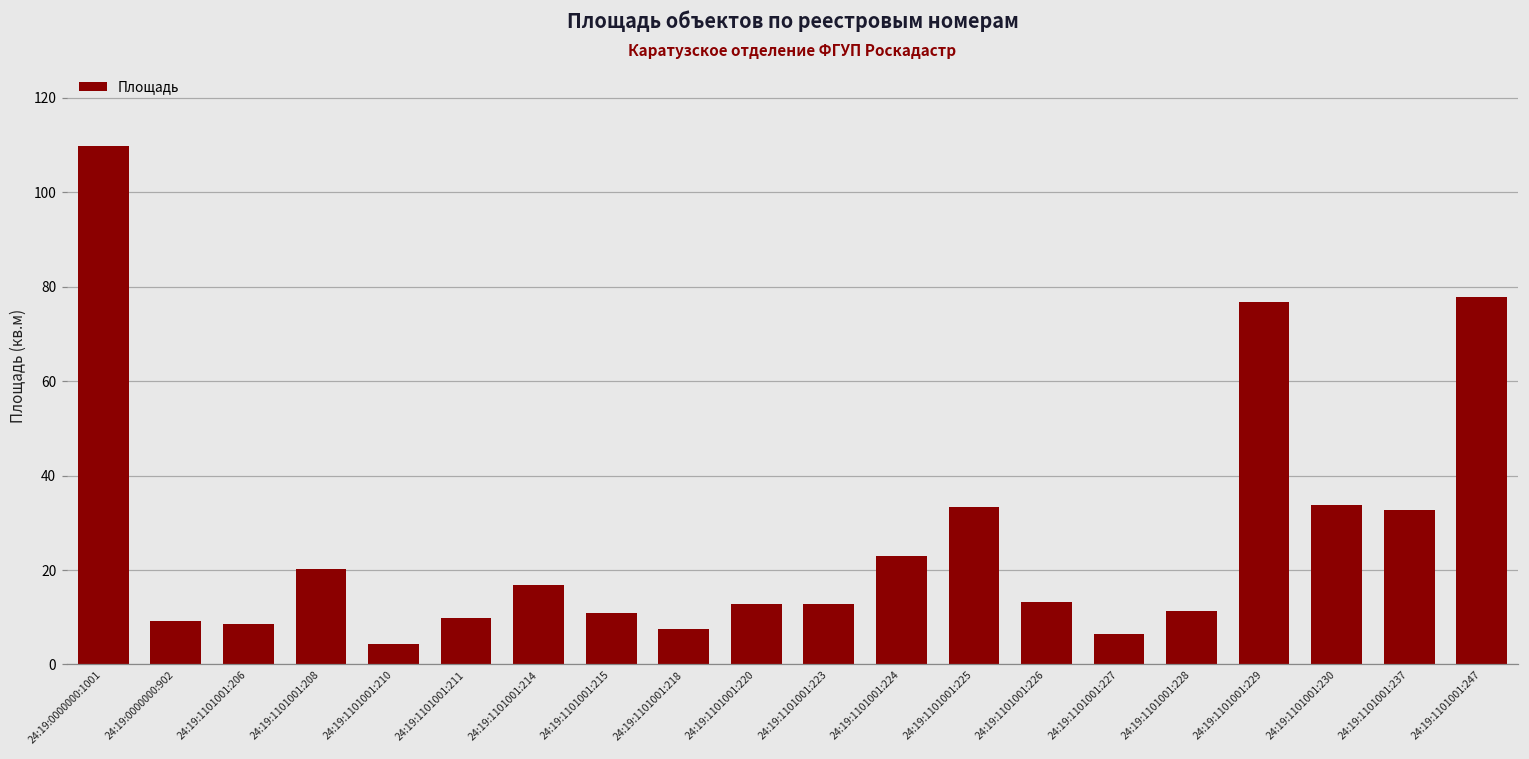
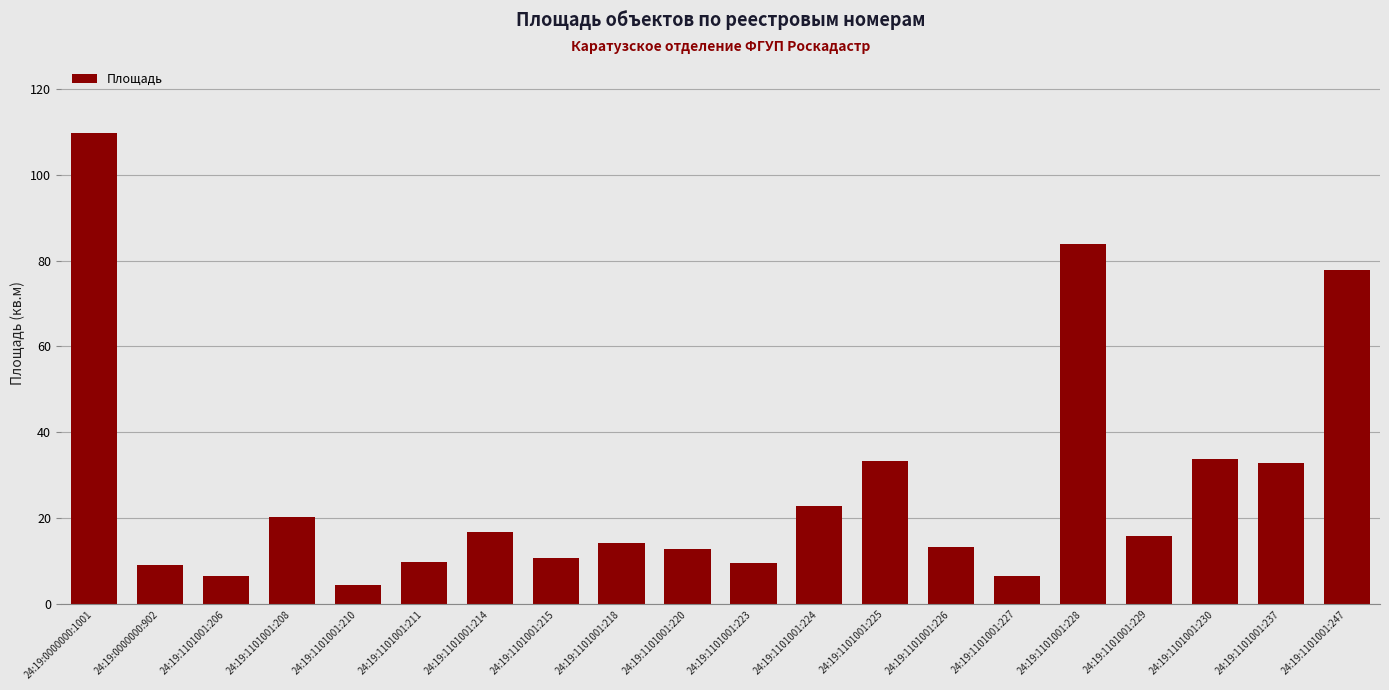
24:19:1101001:206: 9 -> 7
24:19:1101001:218: 8 -> 14
24:19:1101001:223: 13 -> 10
24:19:1101001:228: 11 -> 84
24:19:1101001:229: 77 -> 16
